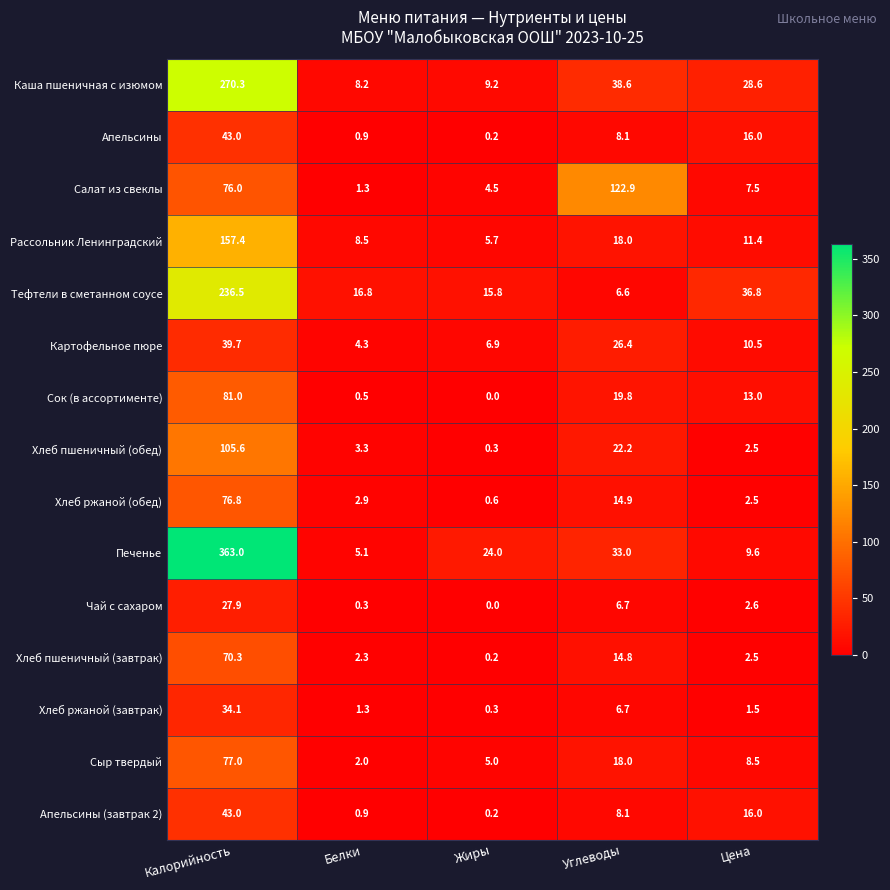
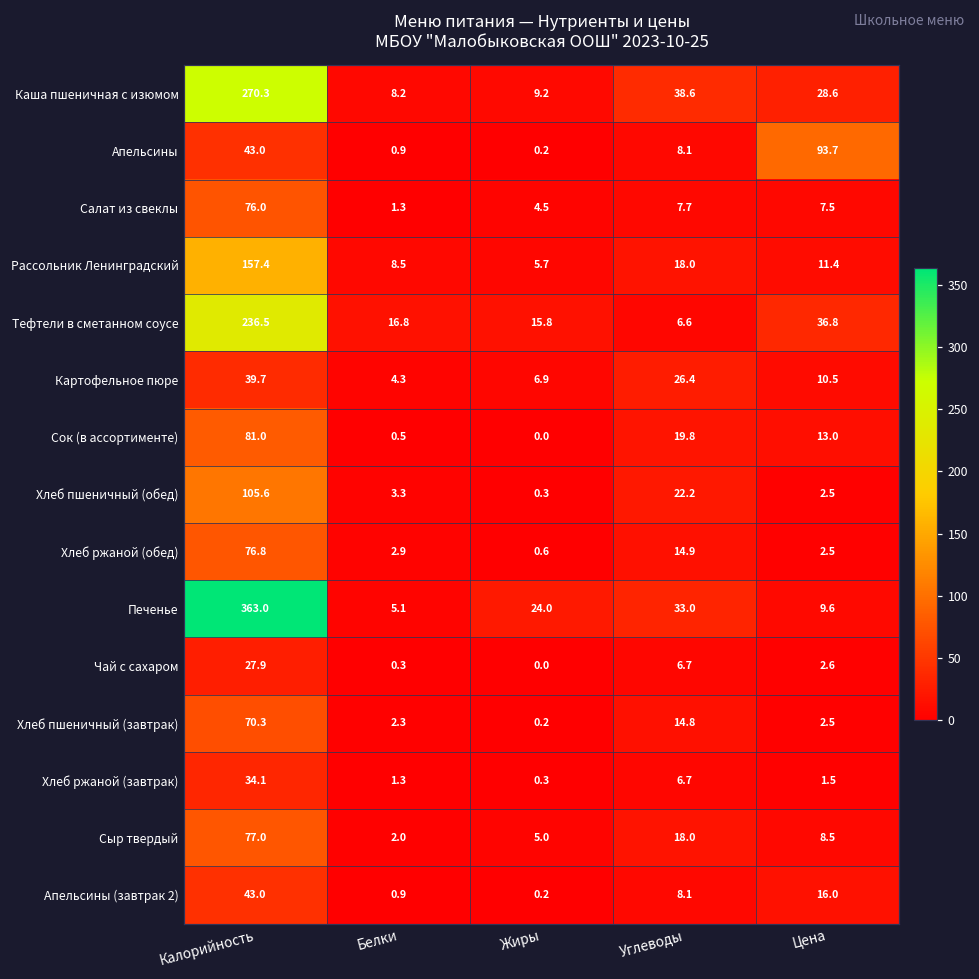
Апельсины, Цена: 16.0 -> 93.7
Салат из свеклы, Углеводы: 122.9 -> 7.7
